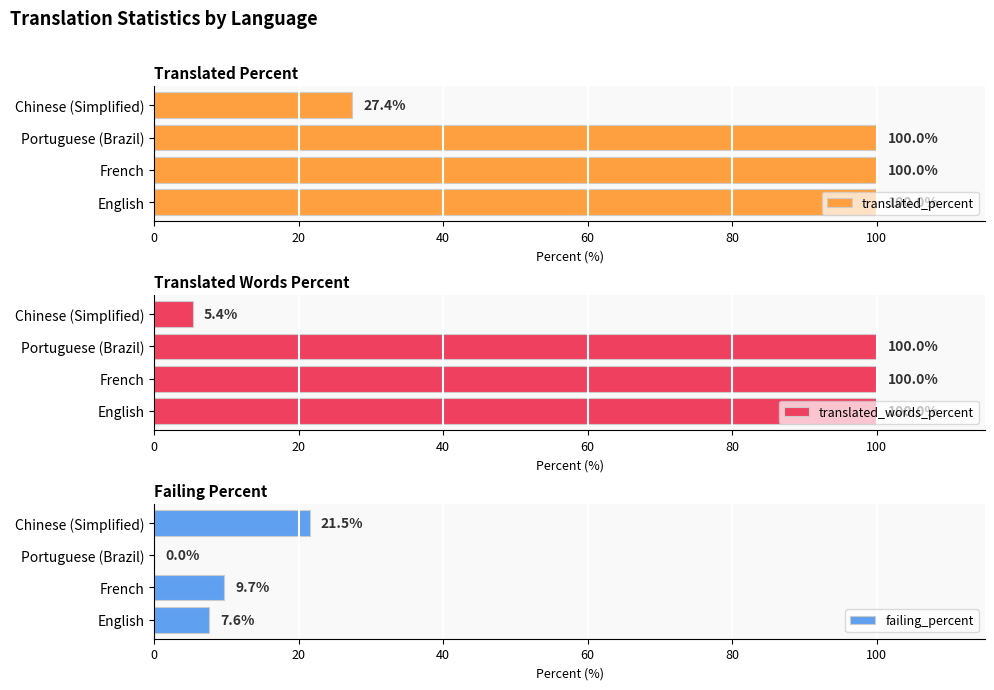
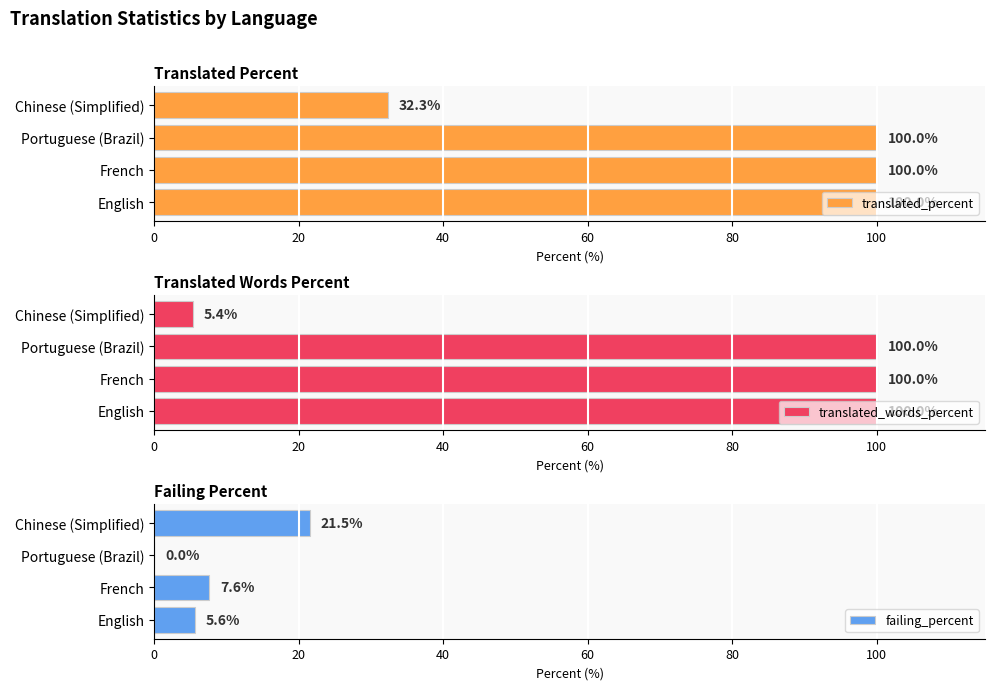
Translated Percent, Chinese (Simplified): 27.4% -> 32.3%
Failing Percent, French: 9.7% -> 7.6%
Failing Percent, English: 7.6% -> 5.6%
